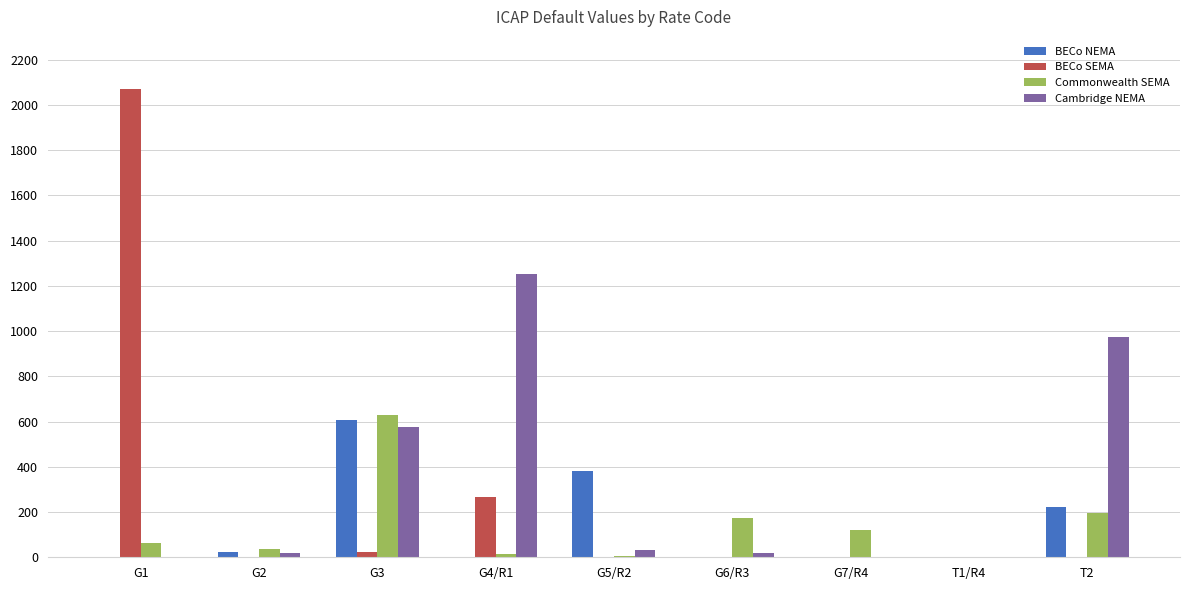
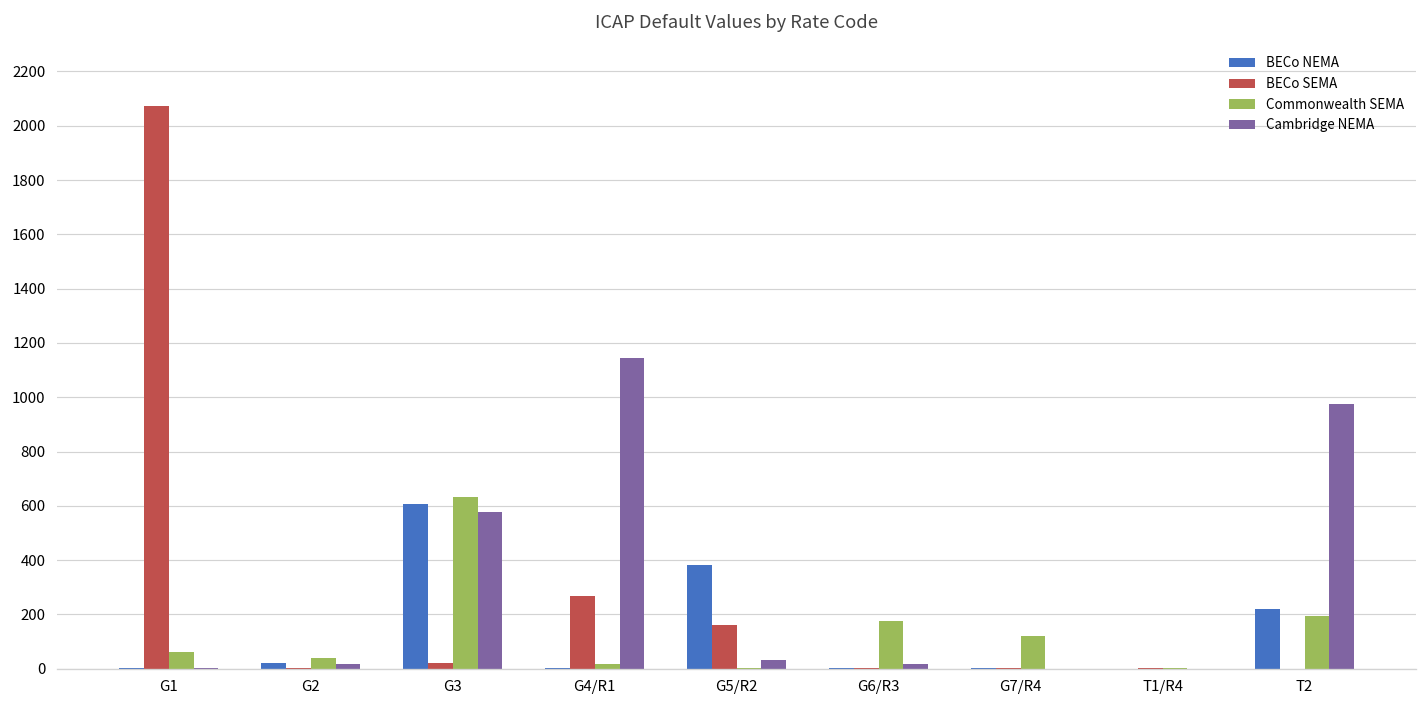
Cambridge NEMA, G4/R1: 1250 -> 1140
BECo SEMA, G5/R2: 0 -> 160
